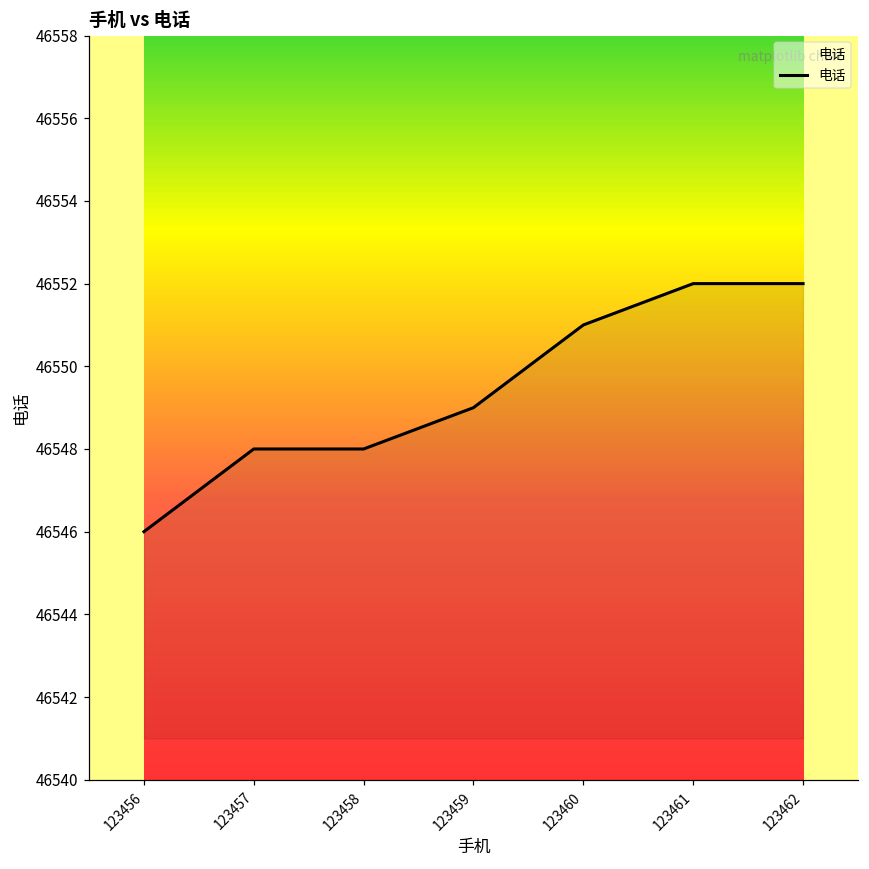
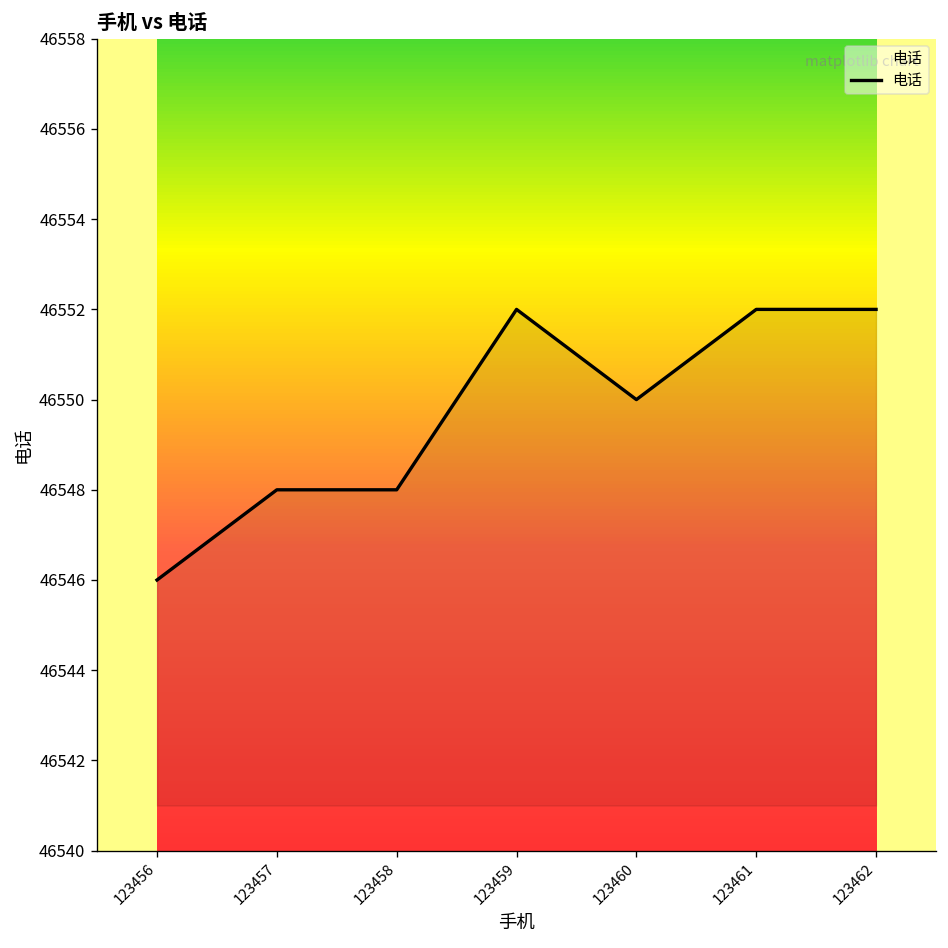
123459: 46549 -> 46552
123460: 46551 -> 46550
